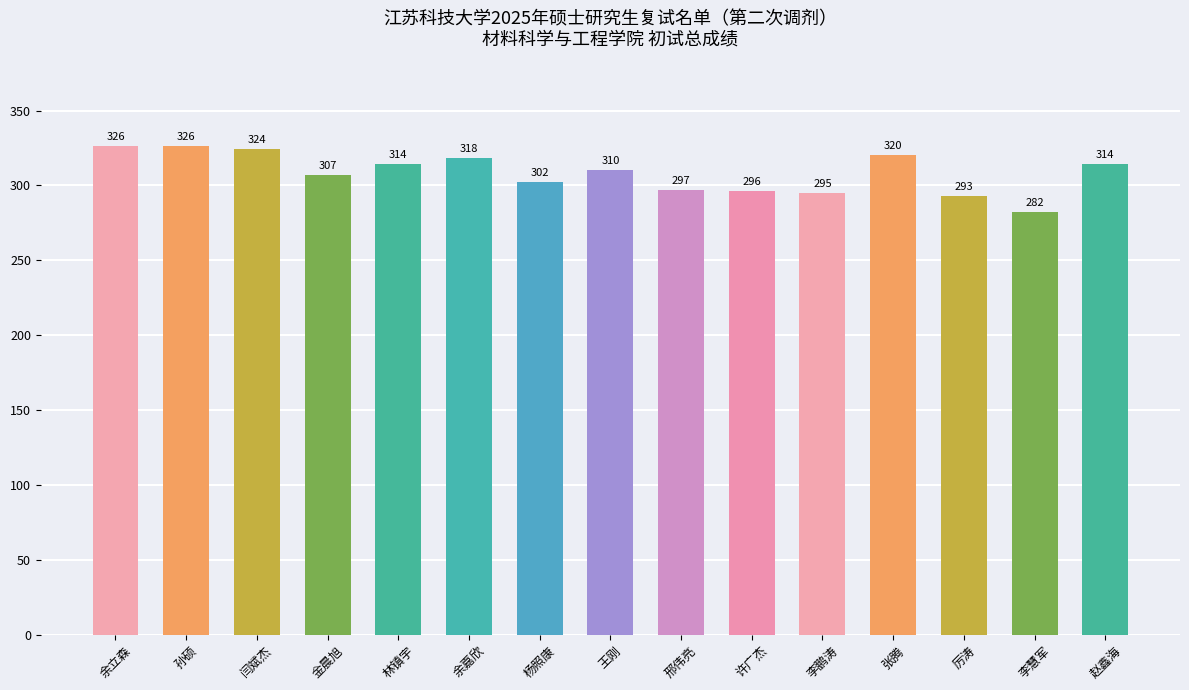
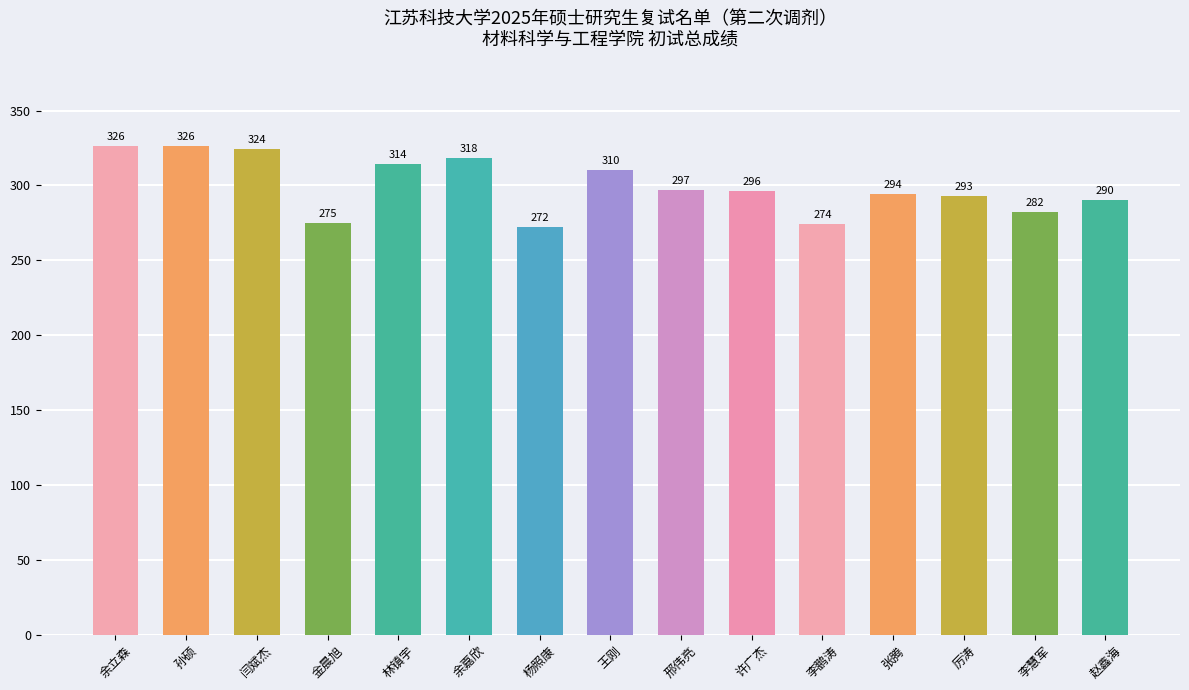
金晨旭: 307 -> 275
杨照康: 302 -> 272
李鹏涛: 295 -> 274
张腾: 320 -> 294
赵鑫海: 314 -> 290
